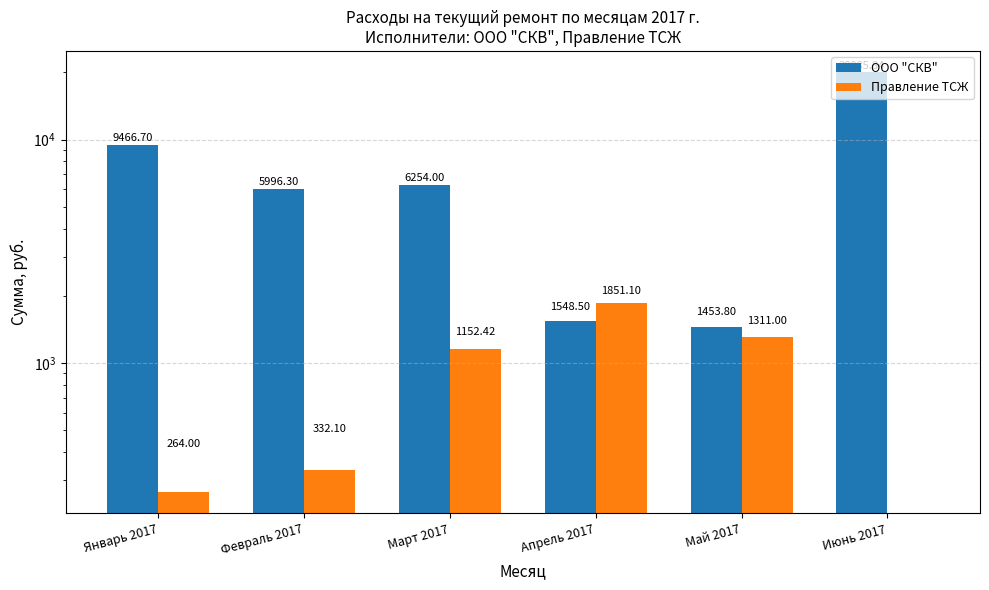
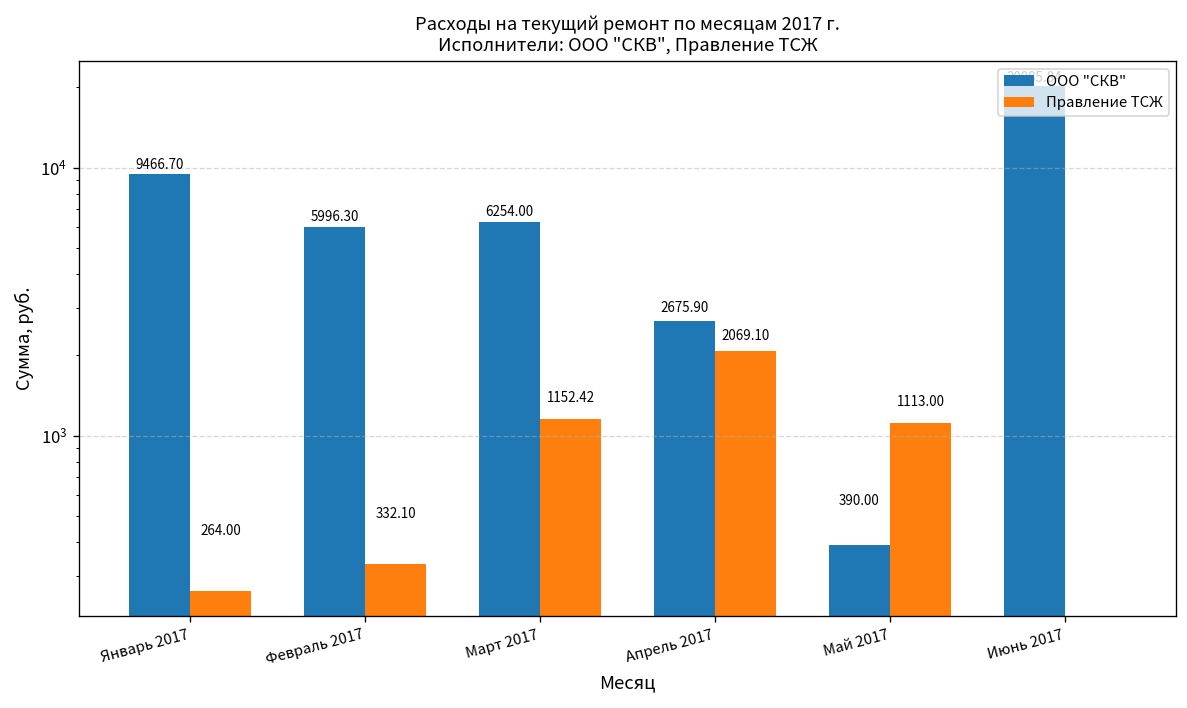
ООО "СКВ", Апрель 2017: 1548.50 -> 2675.90
Правление ТСЖ, Апрель 2017: 1851.10 -> 2069.10
ООО "СКВ", Май 2017: 1453.80 -> 390.00
Правление ТСЖ, Май 2017: 1311.00 -> 1113.00
